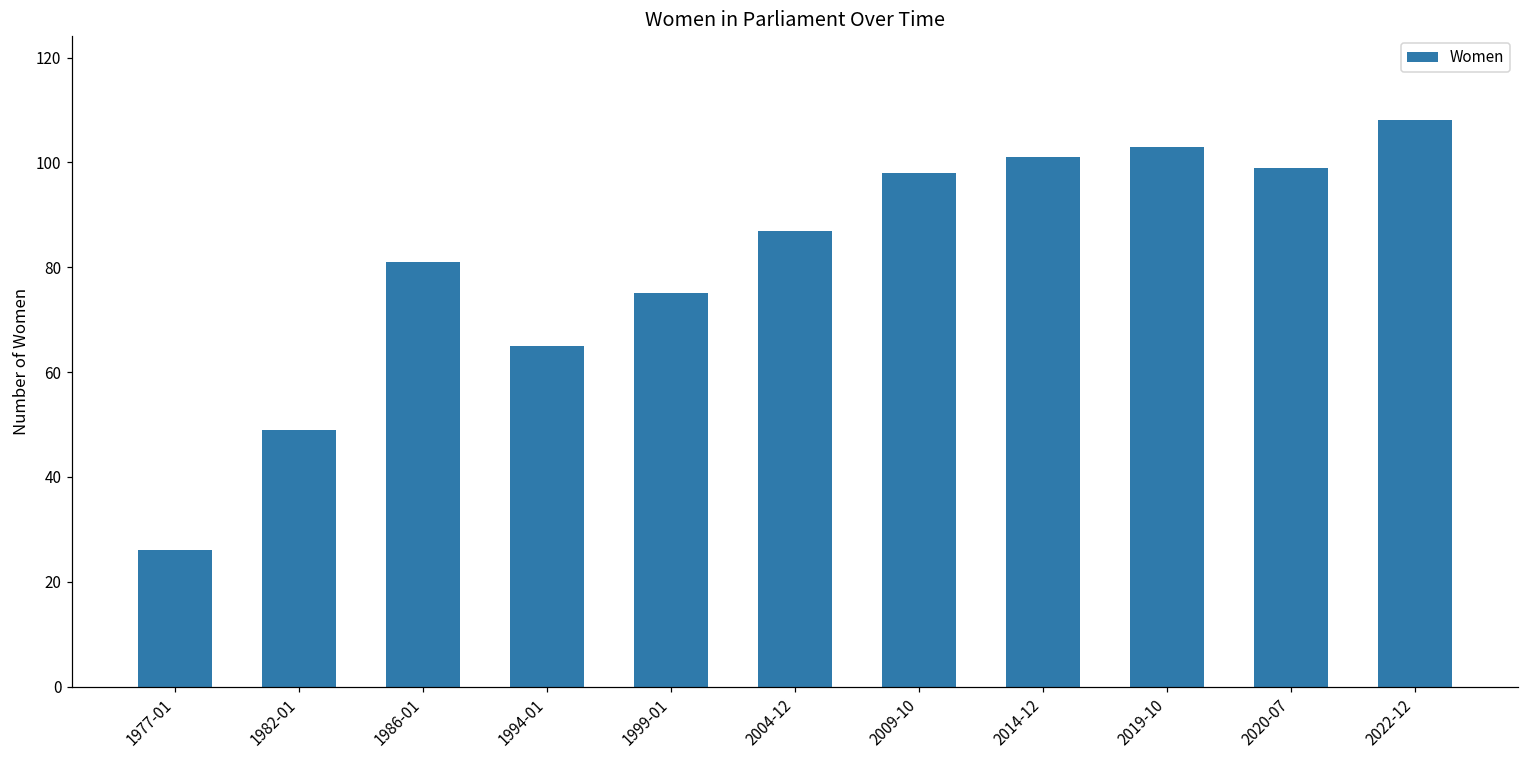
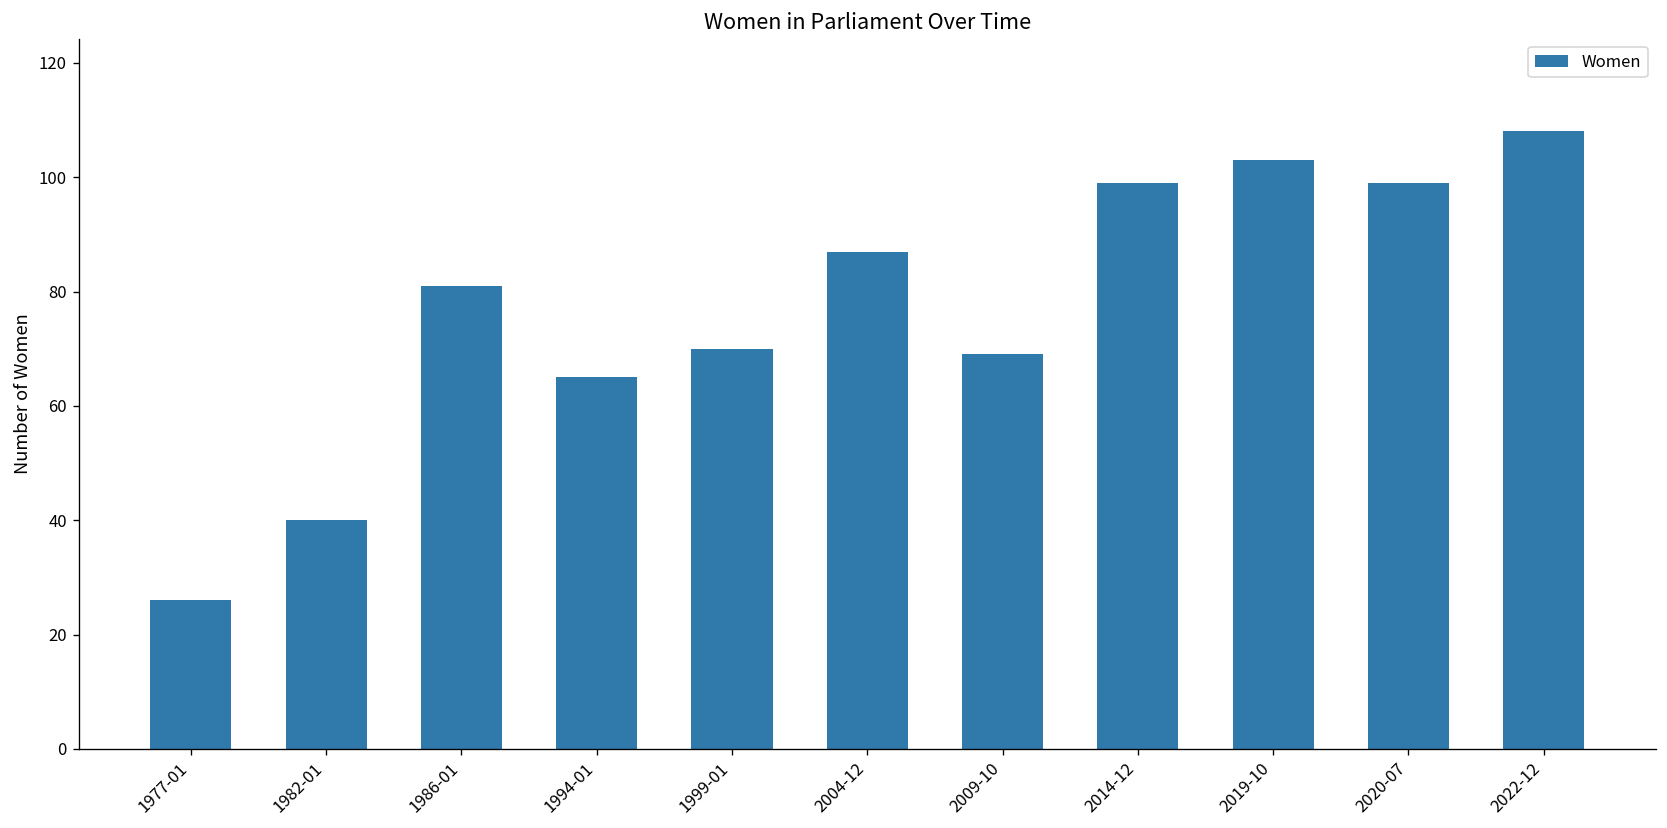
1982-01: 49 -> 40
1999-01: 75 -> 70
2009-10: 98 -> 69
2014-12: 101 -> 99
